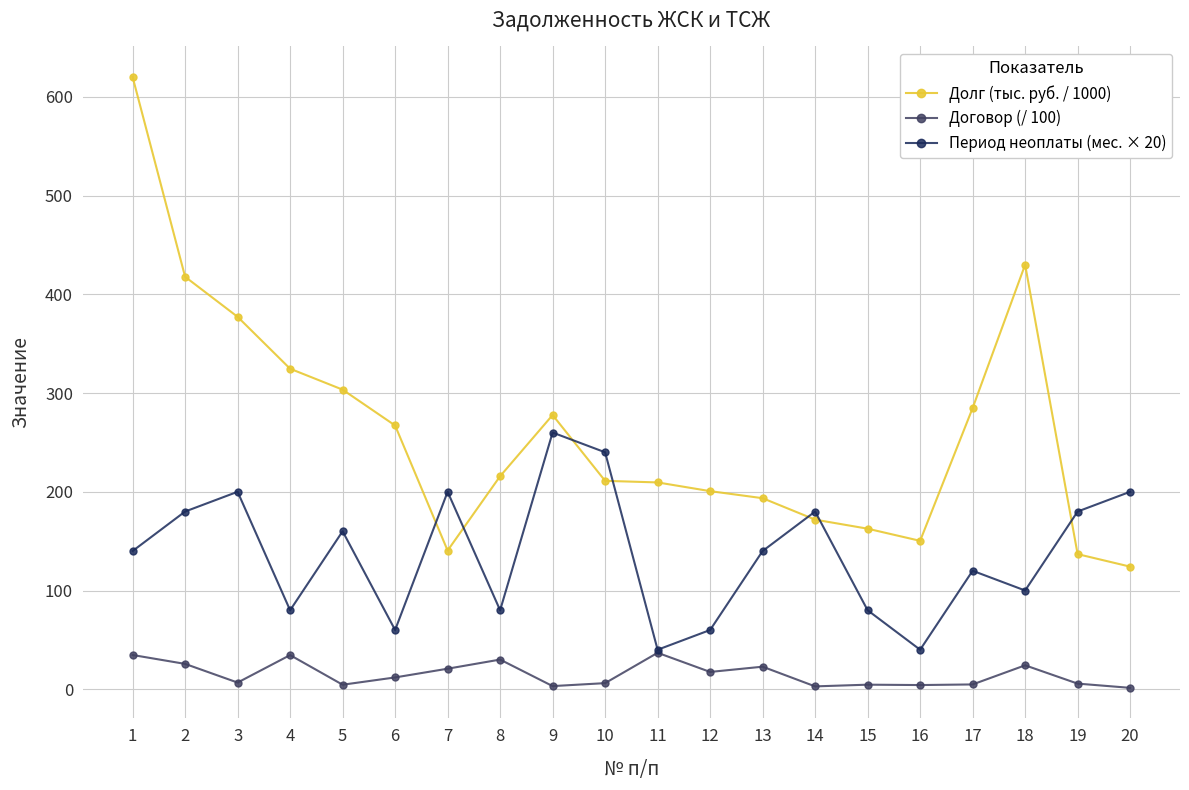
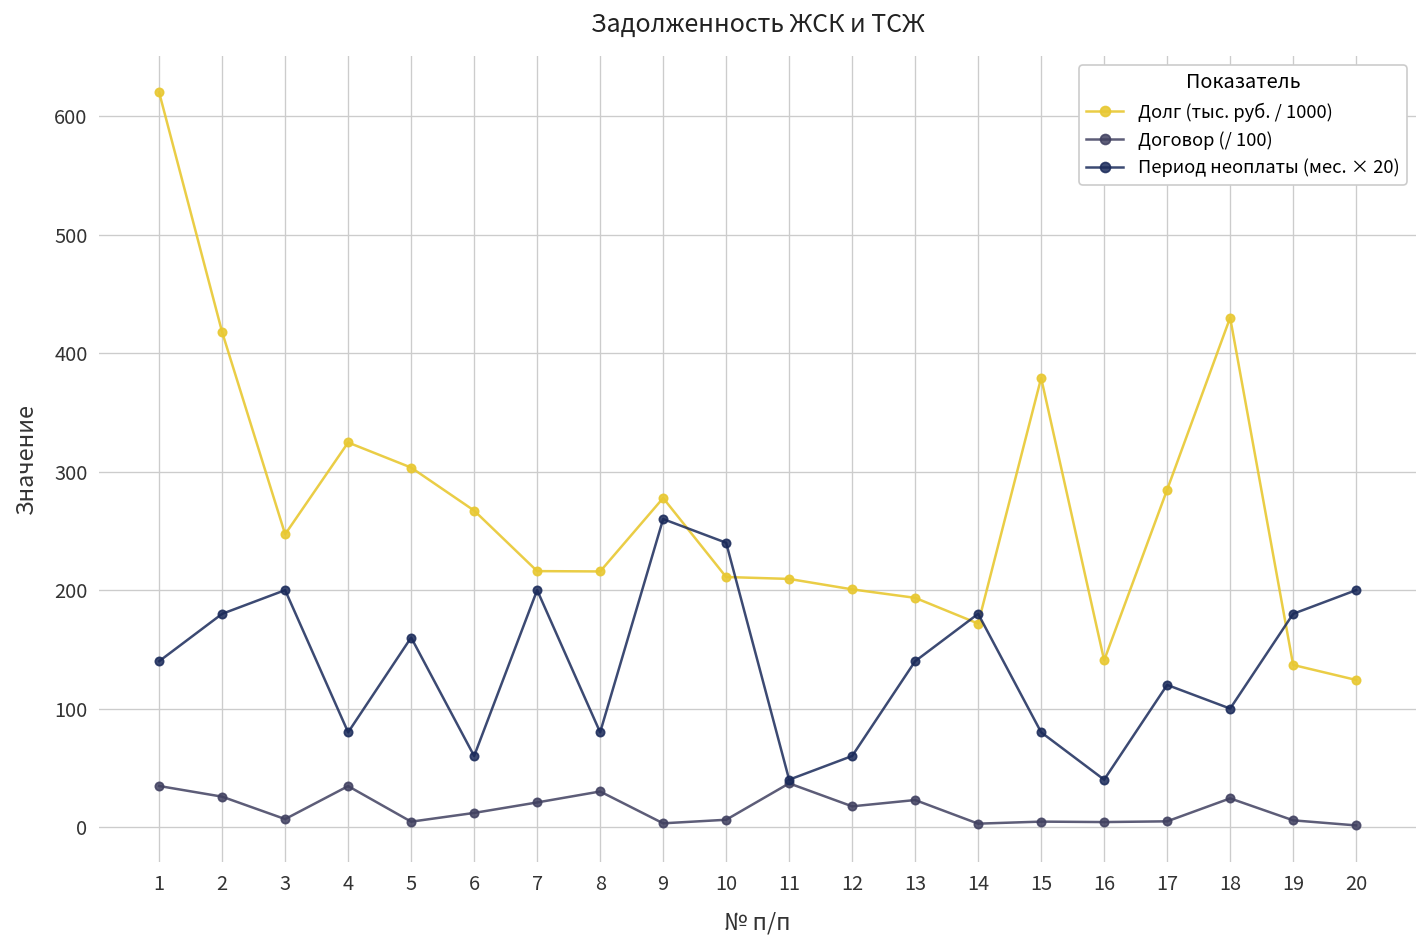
Долг (тыс. руб. / 1000), 3: 380 -> 250
Долг (тыс. руб. / 1000), 7: 140 -> 220
Долг (тыс. руб. / 1000), 15: 160 -> 380
Долг (тыс. руб. / 1000), 16: 150 -> 140
